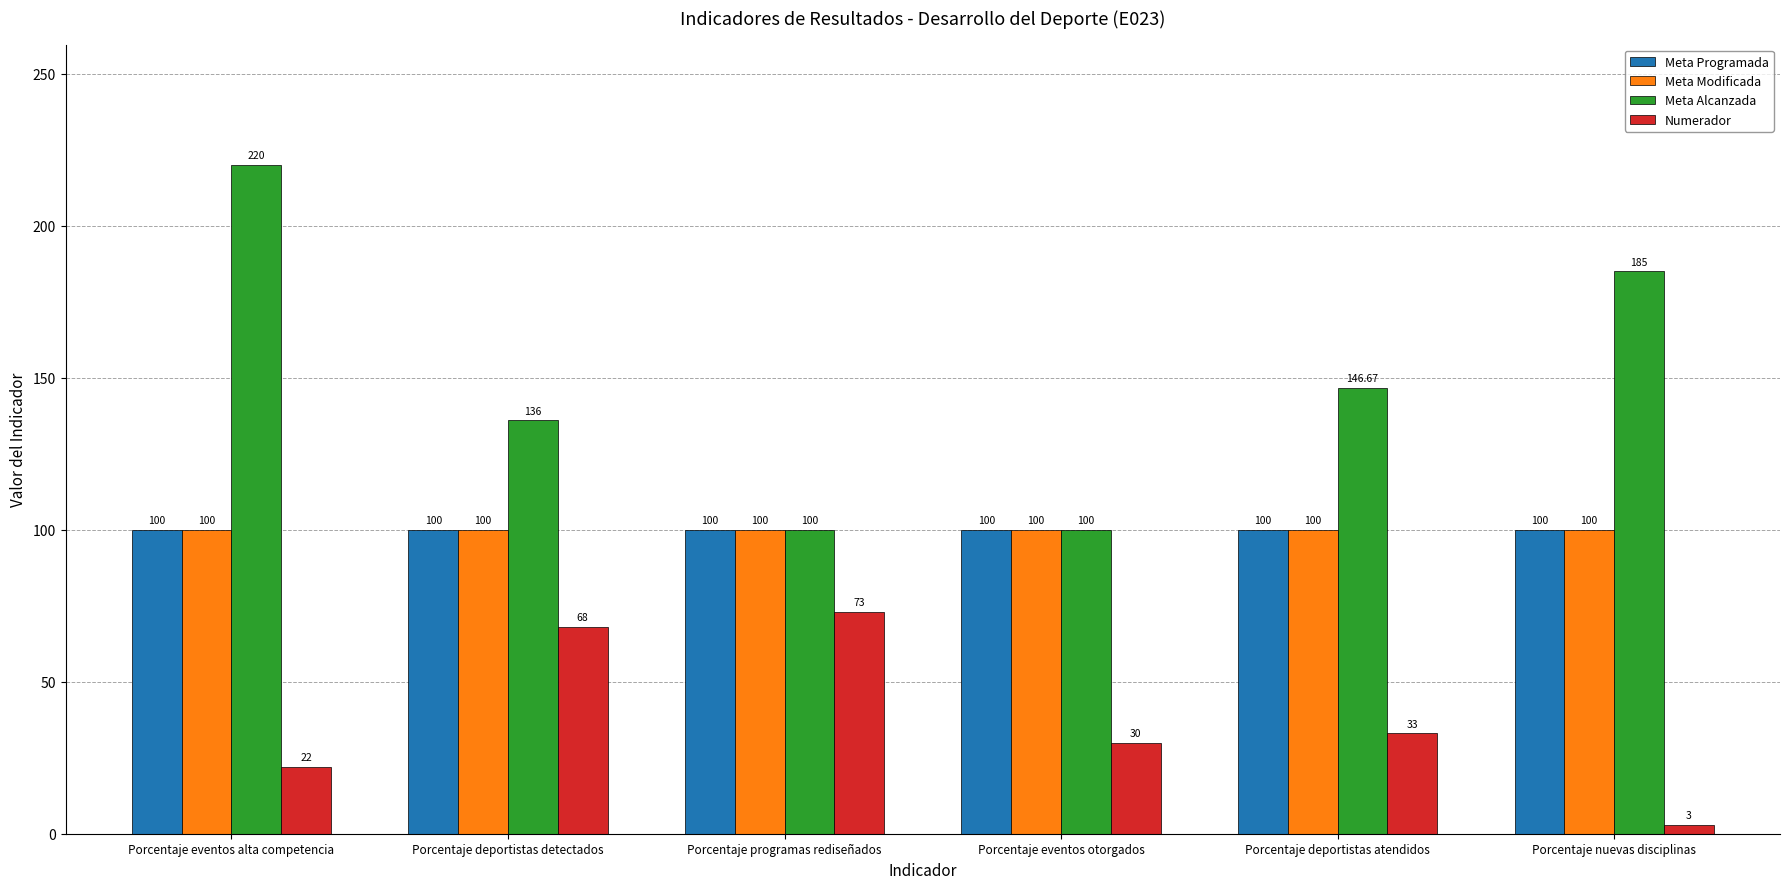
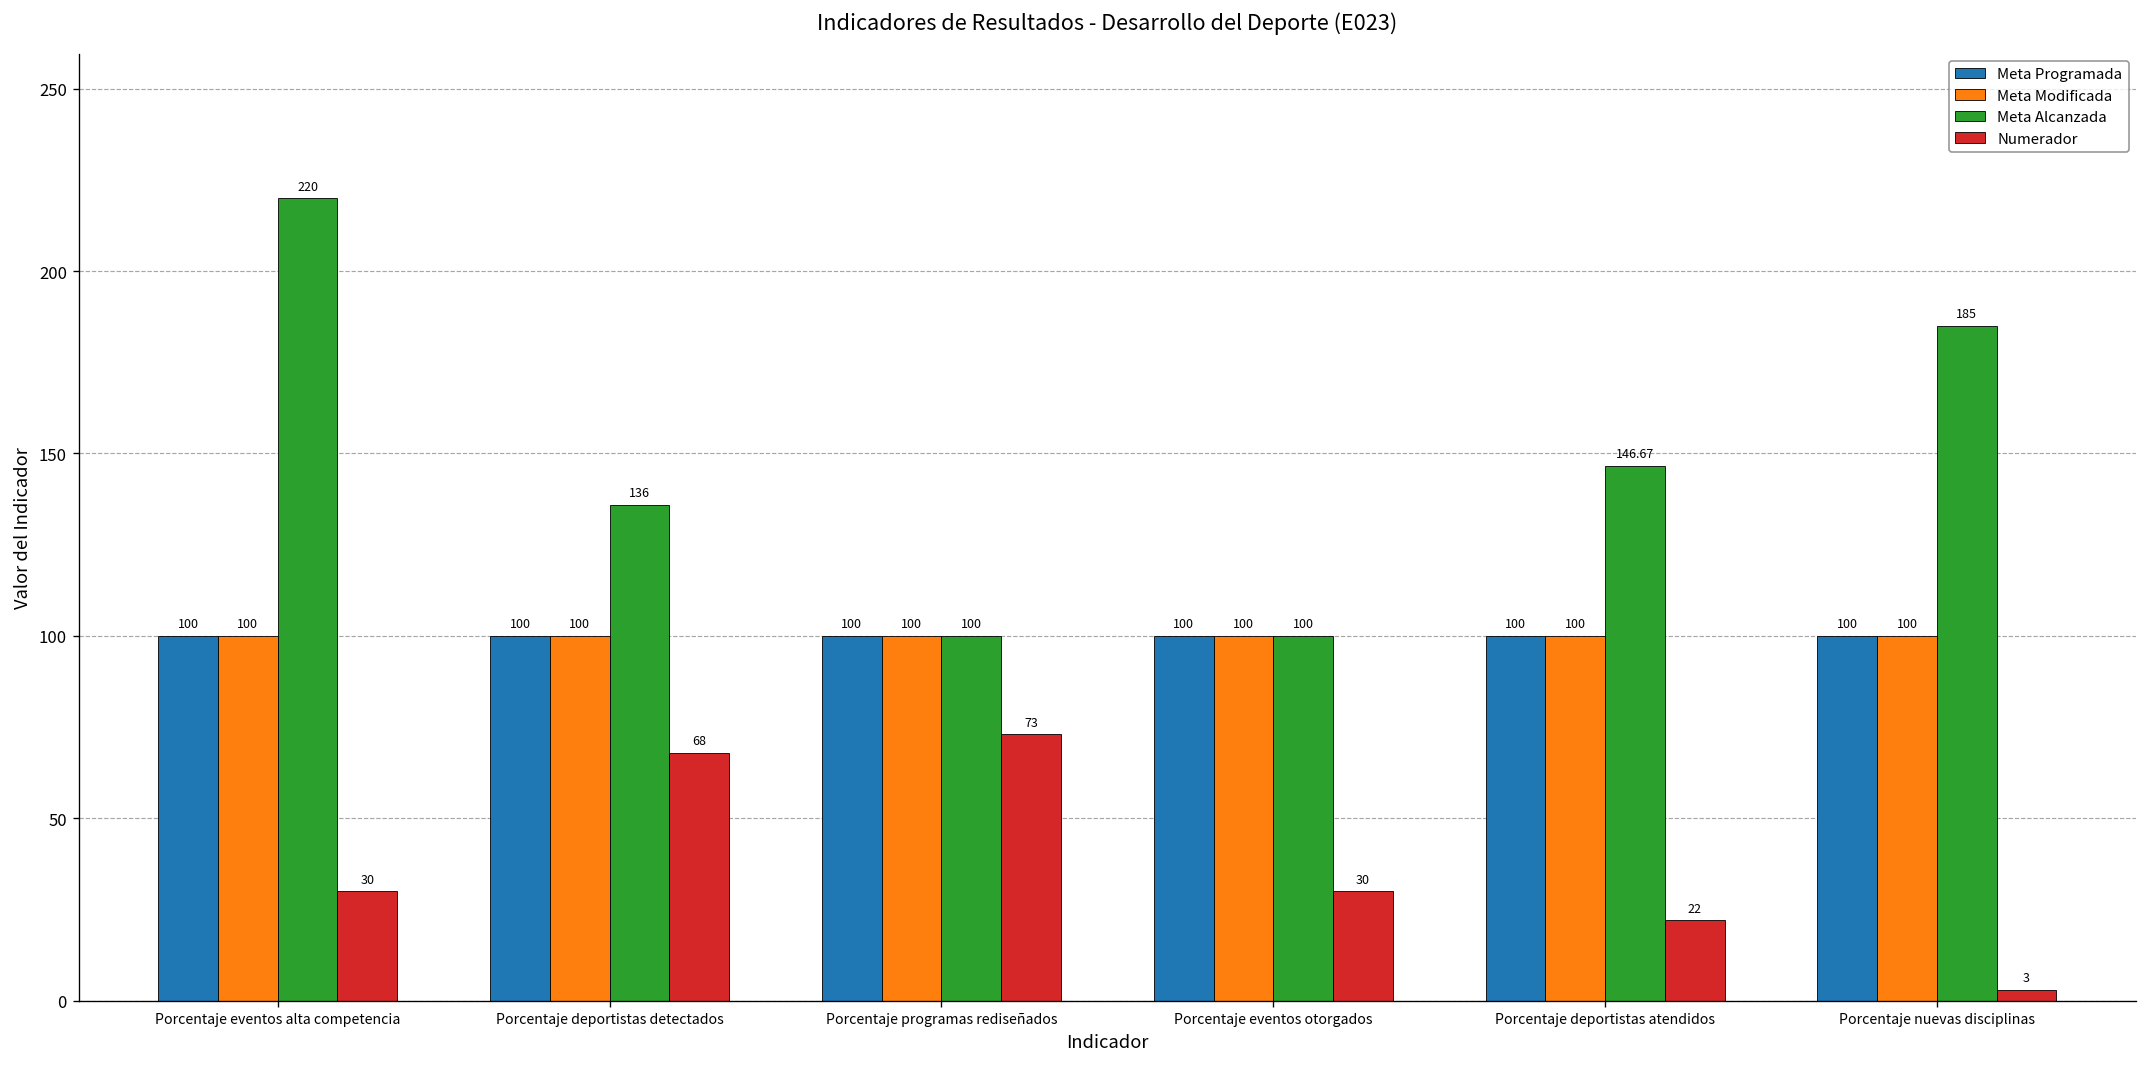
Numerador, Porcentaje eventos alta competencia: 22 -> 30
Numerador, Porcentaje deportistas atendidos: 33 -> 22
